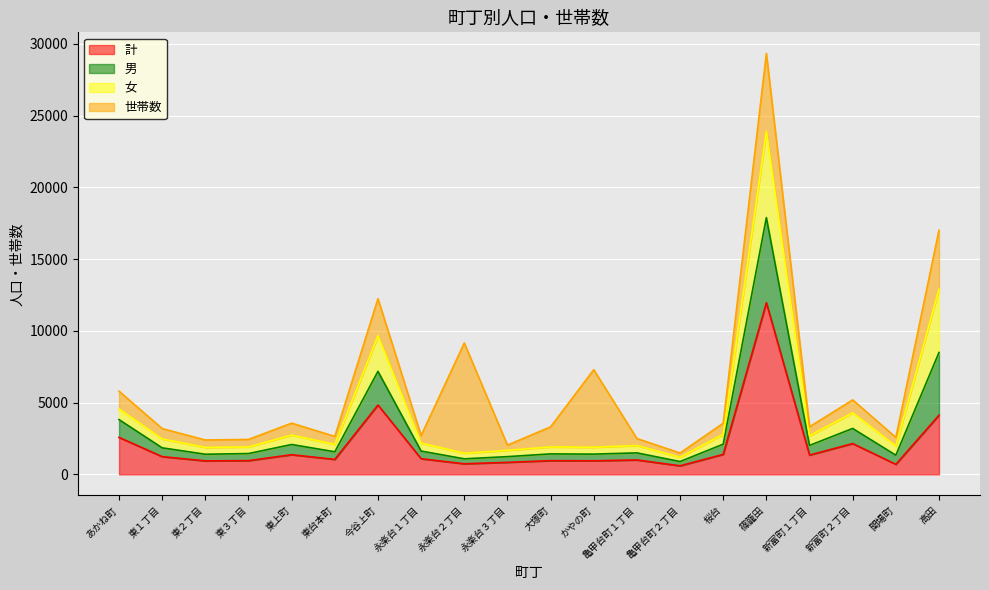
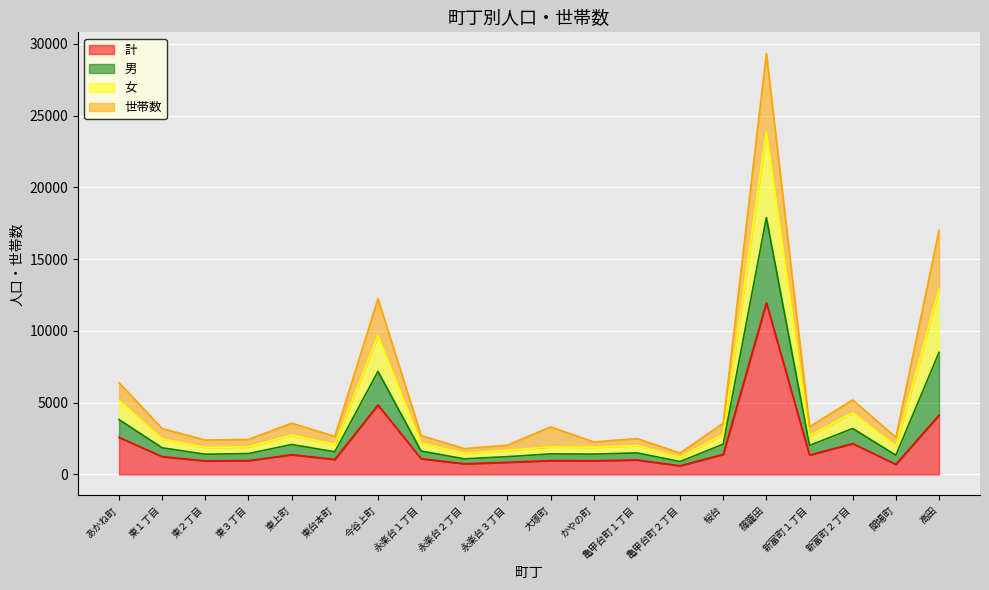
女, あかね町: 700 -> 1300
世帯数, 永楽台２丁目: 7700 -> 300
世帯数, かやの町: 5400 -> 400
